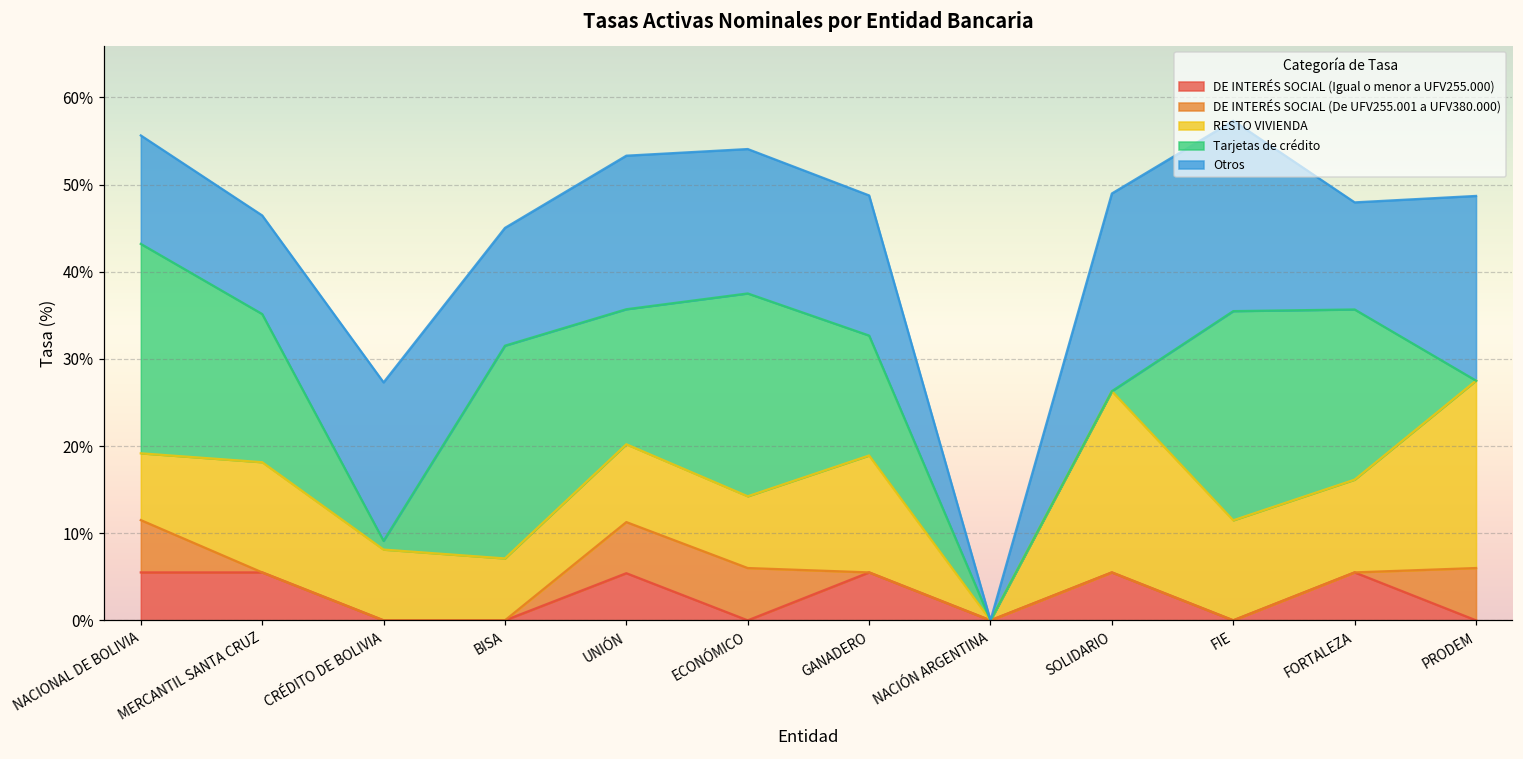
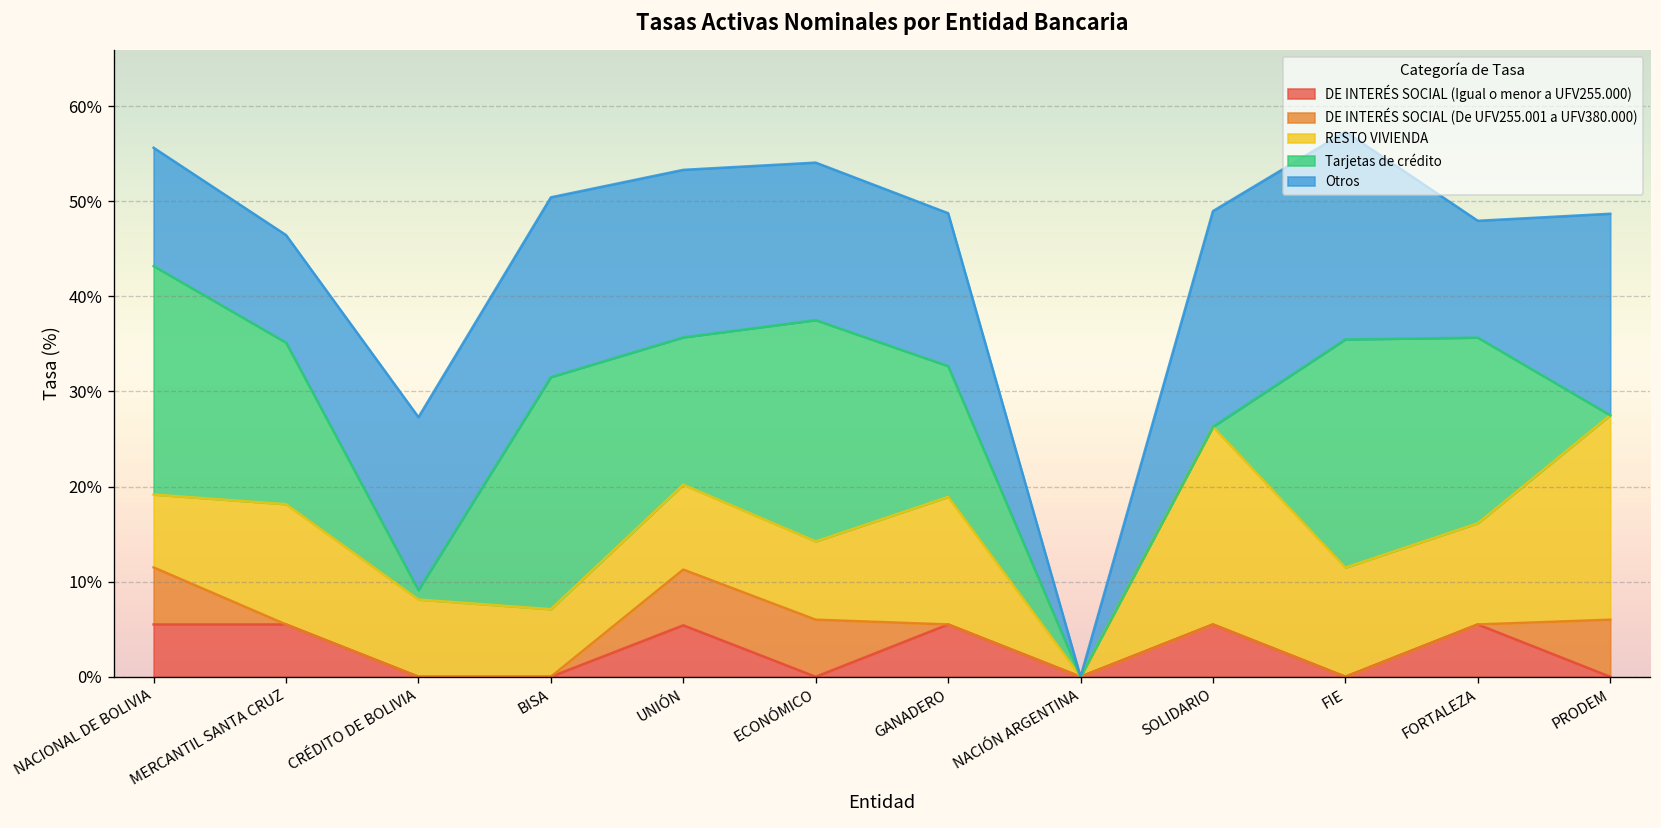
Otros, BISA: 14% -> 19%
